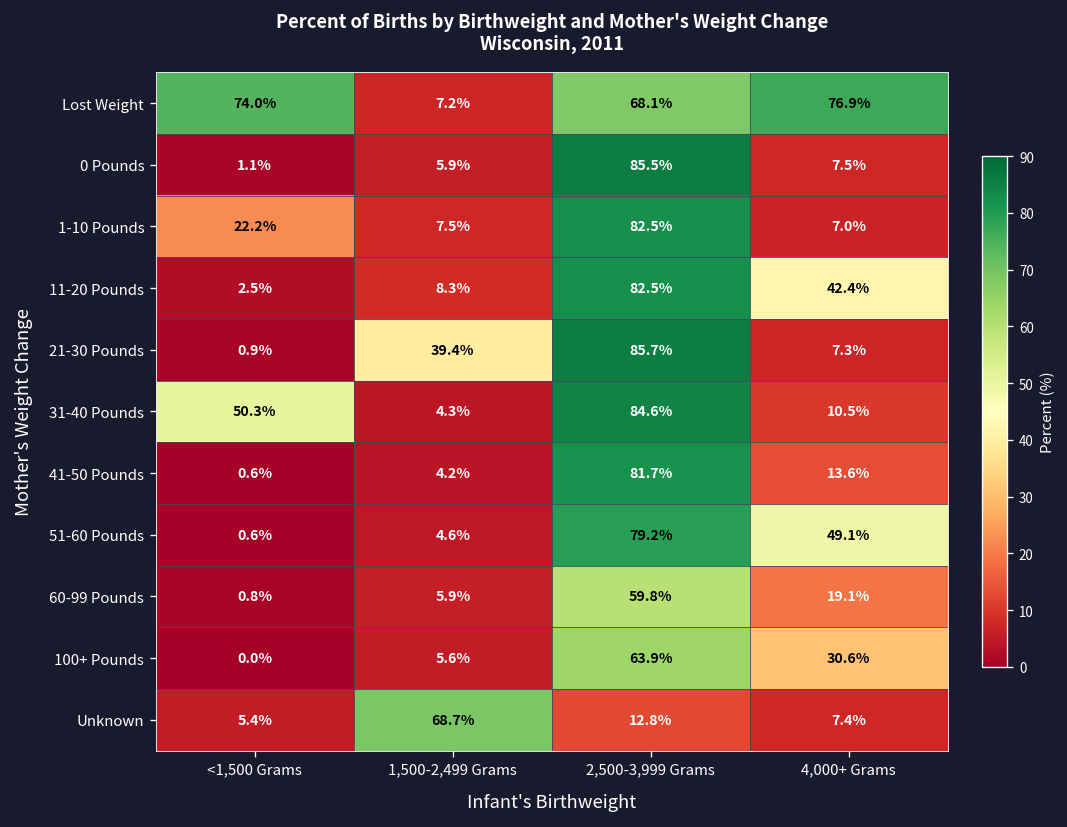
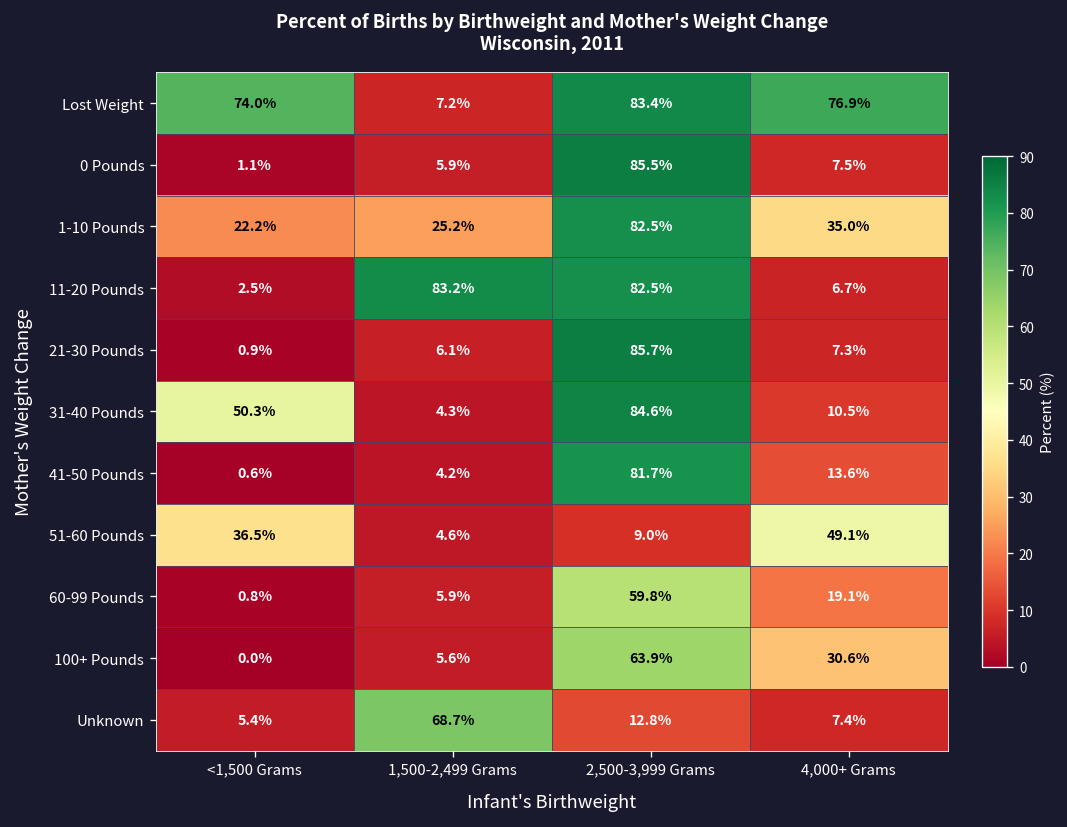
Lost Weight, 2,500-3,999 Grams: 68.1% -> 83.4%
1-10 Pounds, 1,500-2,499 Grams: 7.5% -> 25.2%
1-10 Pounds, 4,000+ Grams: 7.0% -> 35.0%
11-20 Pounds, 1,500-2,499 Grams: 8.3% -> 83.2%
11-20 Pounds, 4,000+ Grams: 42.4% -> 6.7%
21-30 Pounds, 1,500-2,499 Grams: 39.4% -> 6.1%
51-60 Pounds, <1,500 Grams: 0.6% -> 36.5%
51-60 Pounds, 2,500-3,999 Grams: 79.2% -> 9.0%
